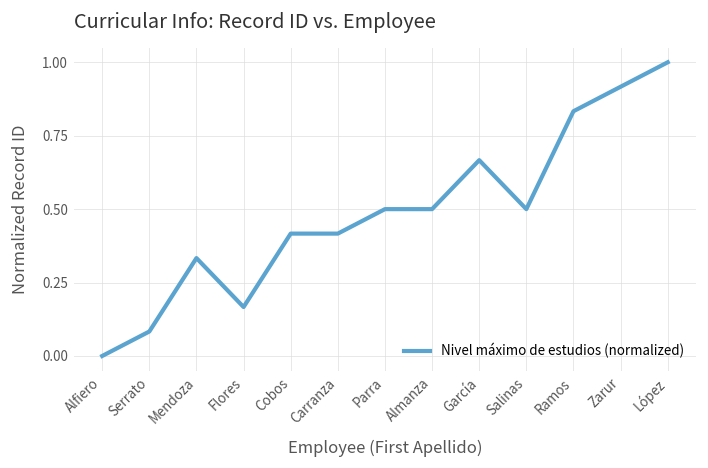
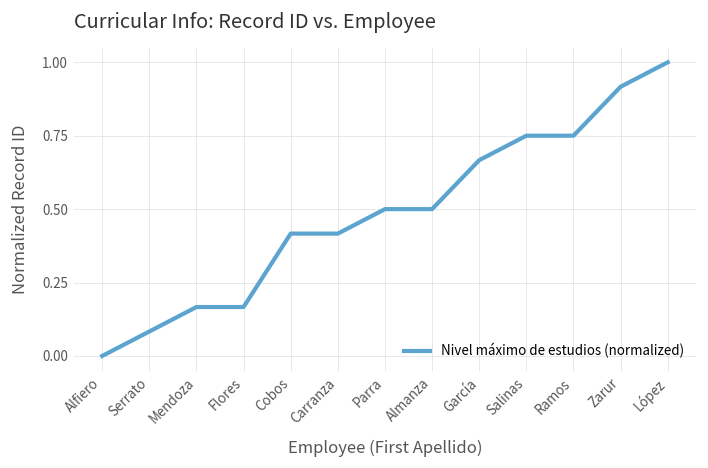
Mendoza: 0.33 -> 0.17
Salinas: 0.50 -> 0.75
Ramos: 0.83 -> 0.75
